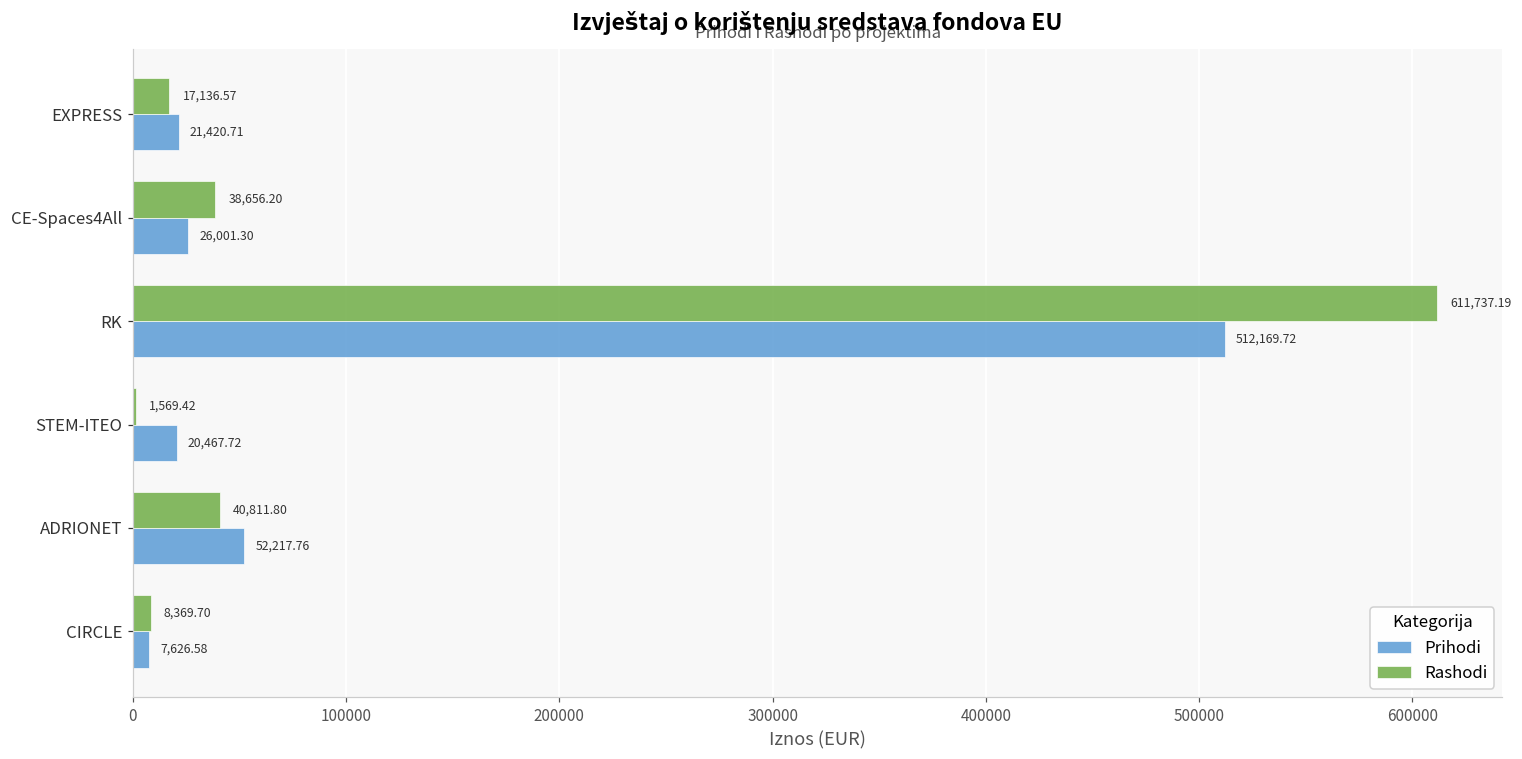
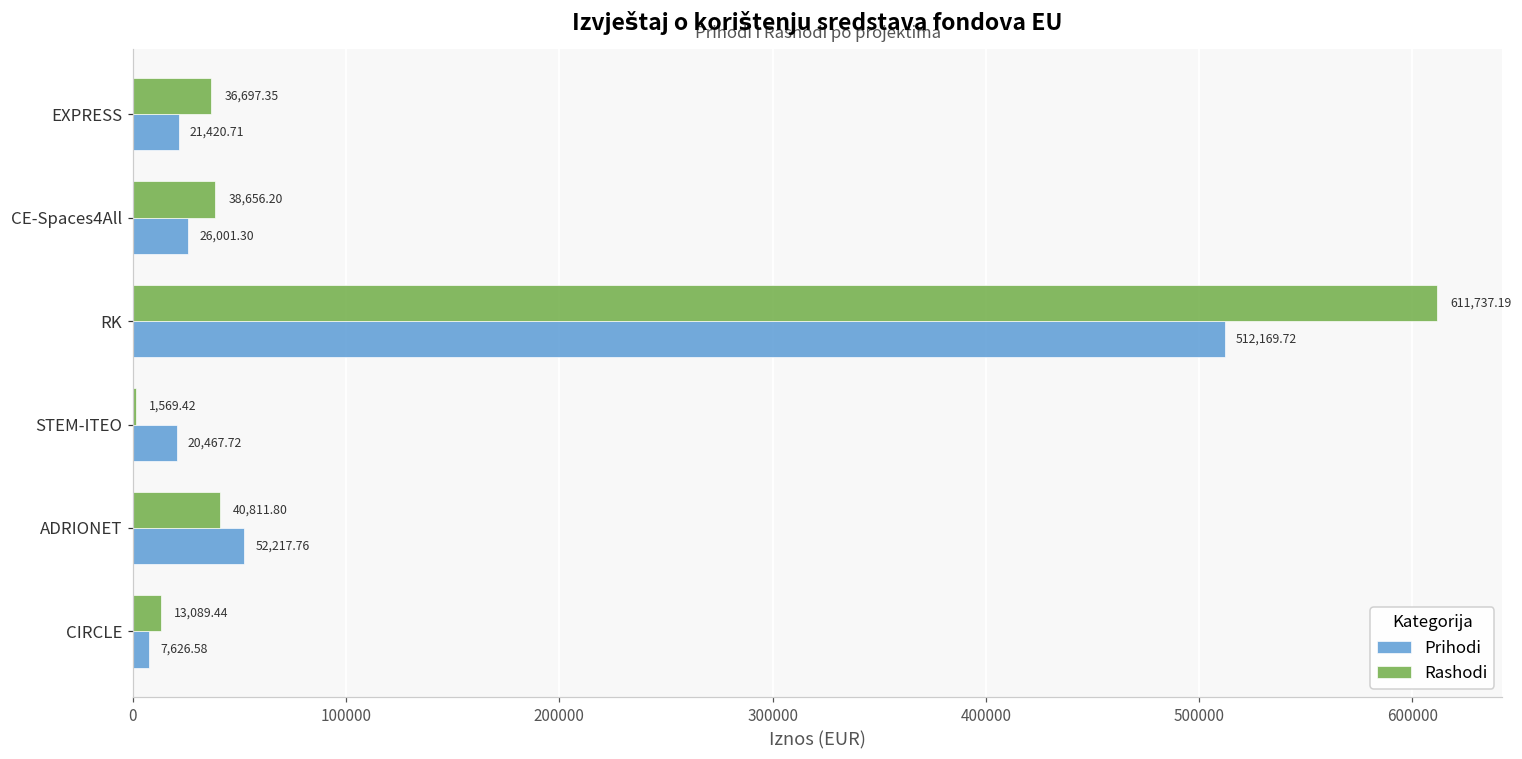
Rashodi, EXPRESS: 17,136.57 -> 36,697.35
Rashodi, CIRCLE: 8,369.70 -> 13,089.44
